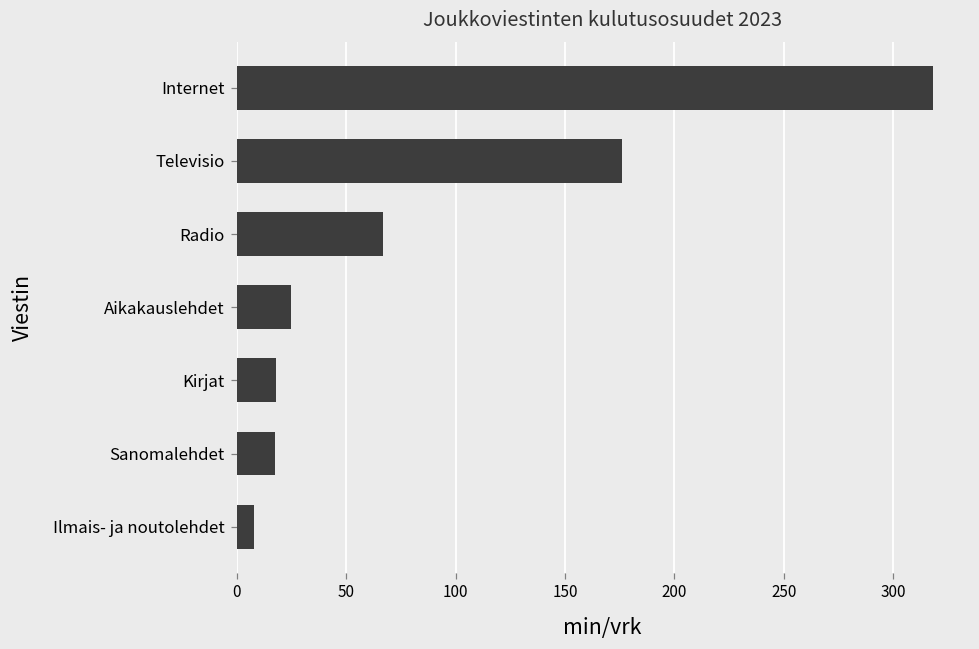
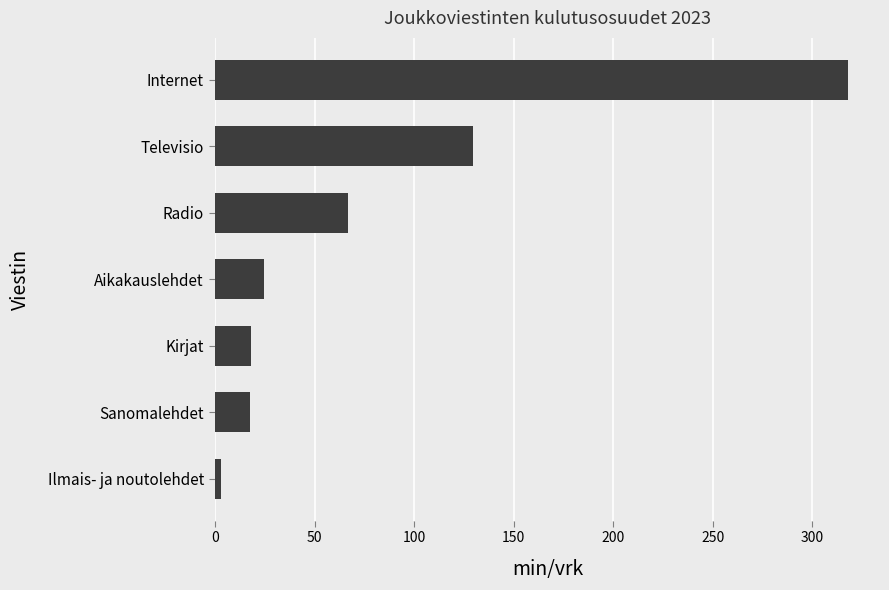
Televisio: 176 -> 129
Ilmais- ja noutolehdet: 8 -> 3
